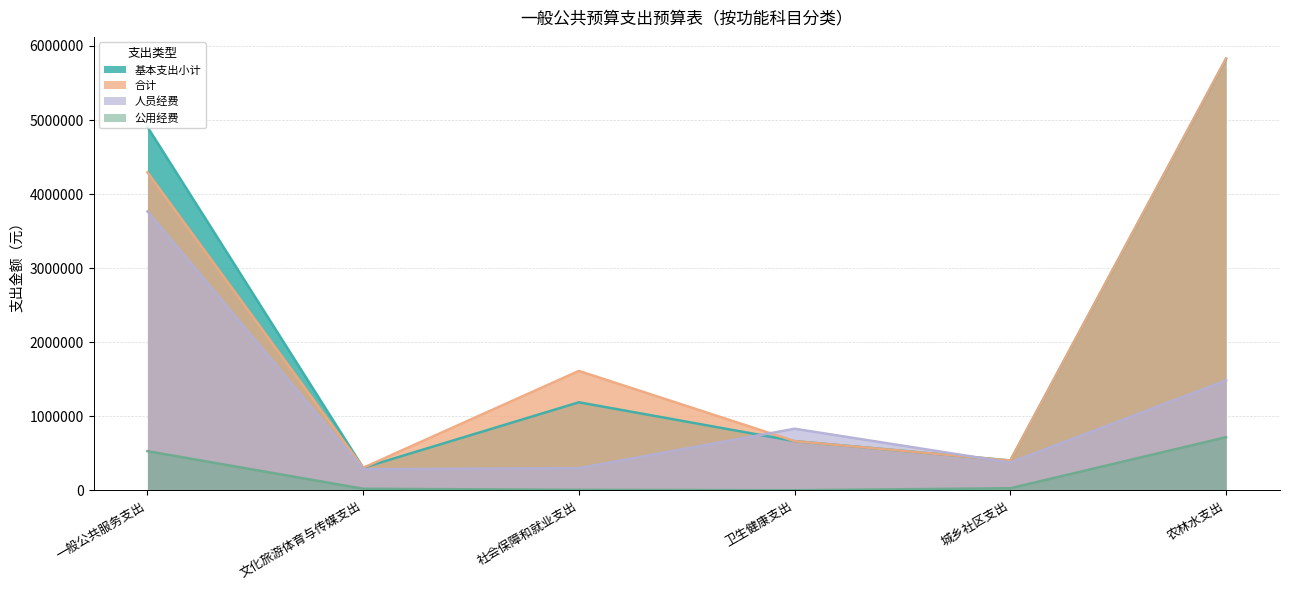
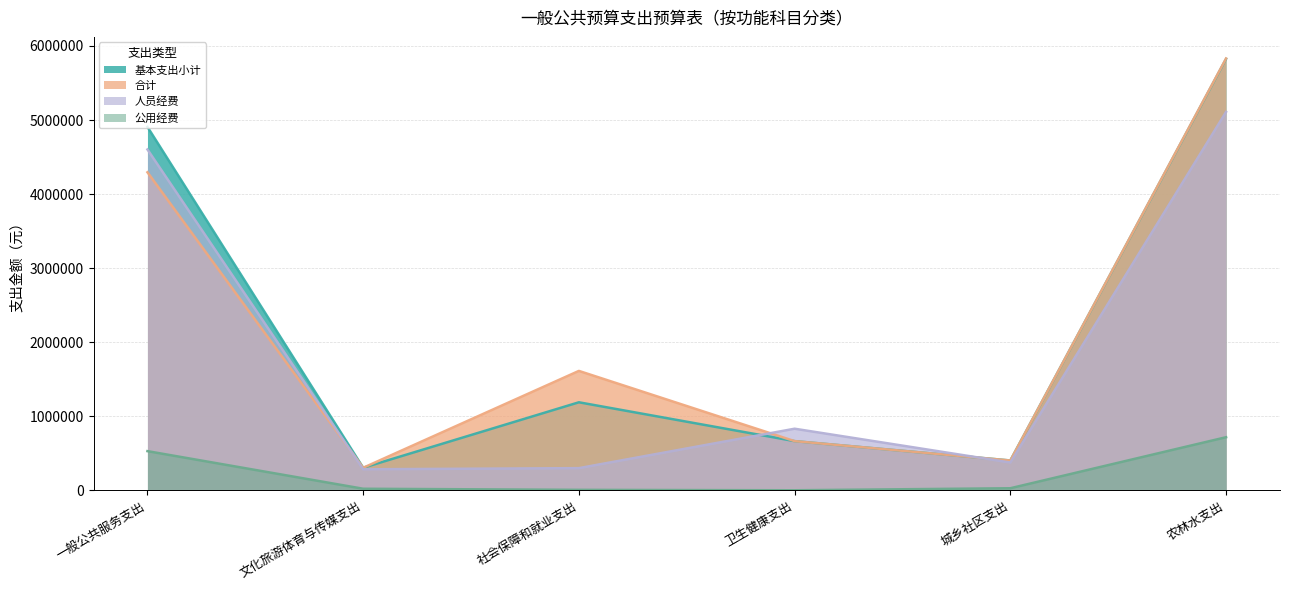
人员经费, 一般公共服务支出: 3800000 -> 4600000
人员经费, 农林水支出: 1500000 -> 5100000
